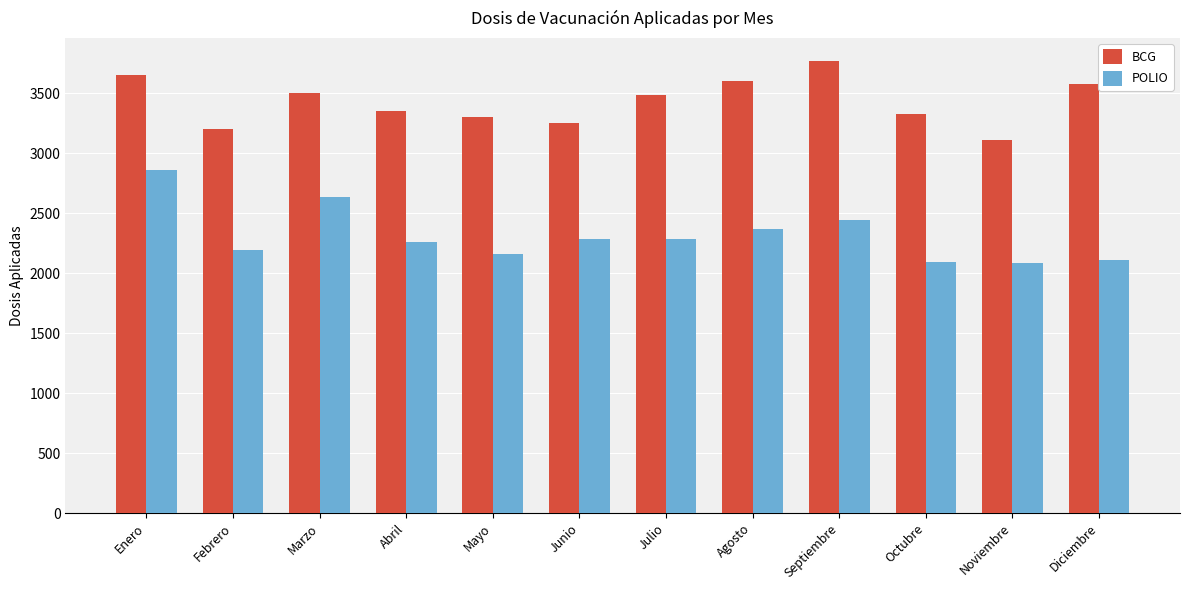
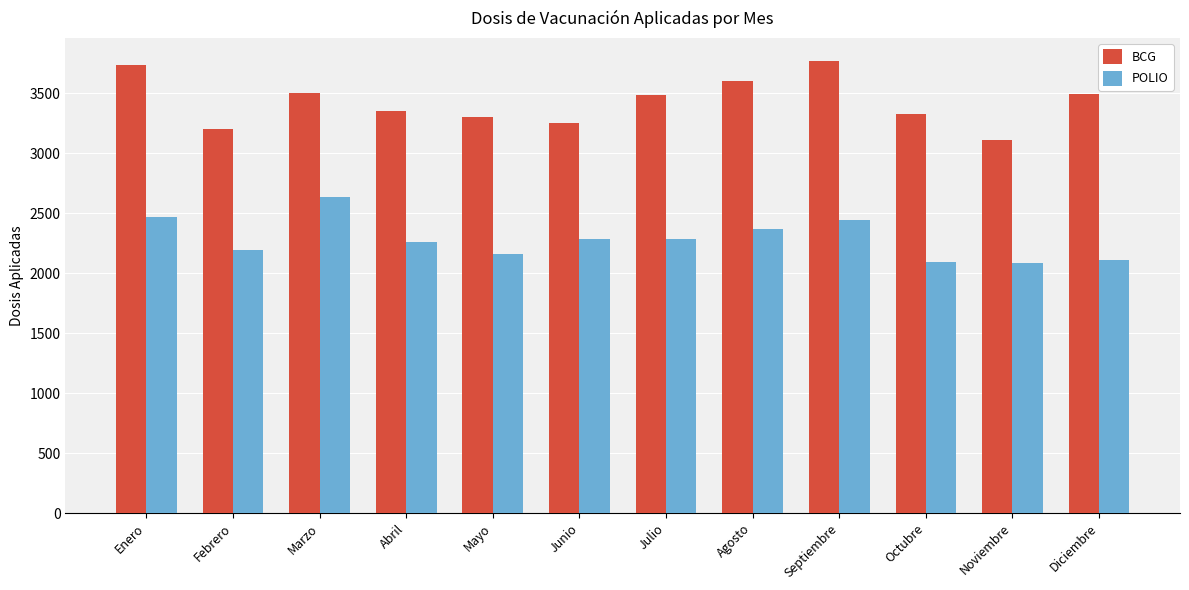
BCG, Enero: 3650 -> 3730
POLIO, Enero: 2860 -> 2460
BCG, Diciembre: 3580 -> 3490
